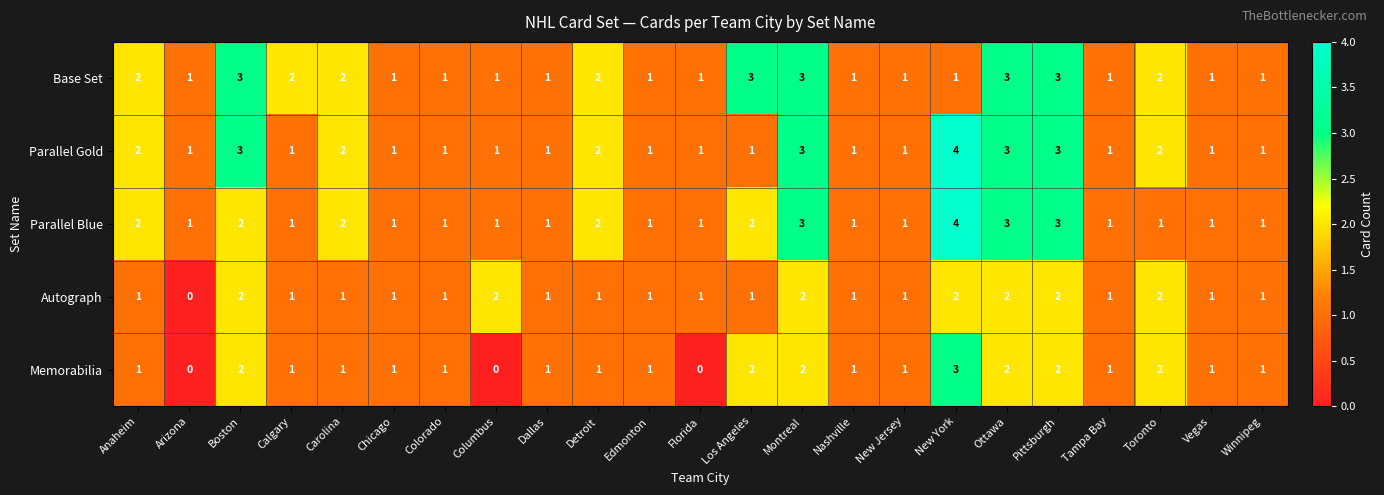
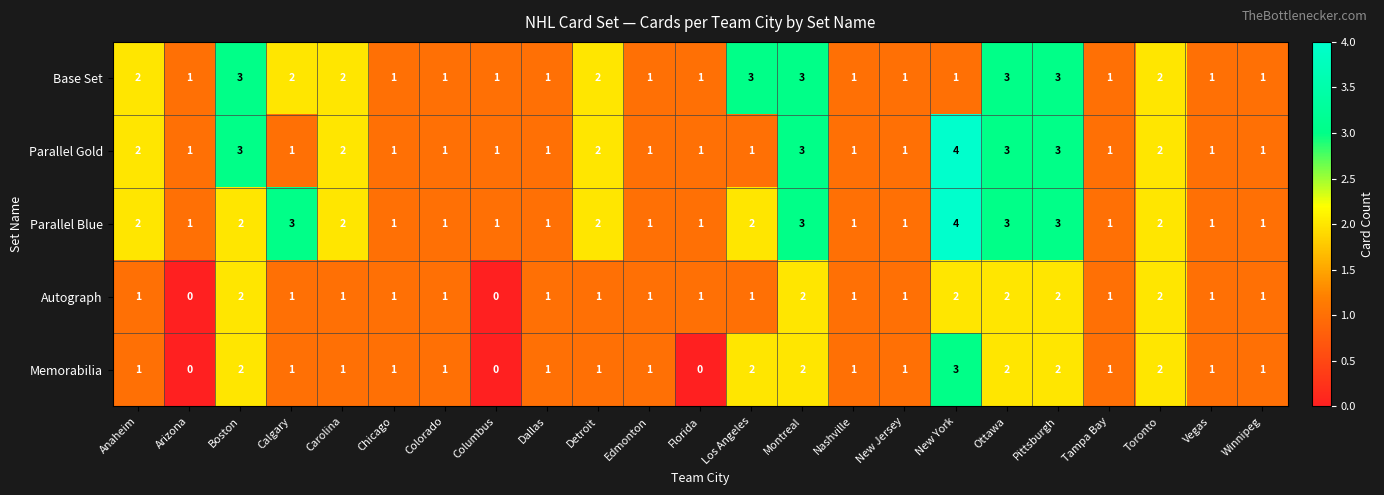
Parallel Blue, Calgary: 1 -> 3
Parallel Blue, Toronto: 1 -> 2
Autograph, Columbus: 2 -> 0
